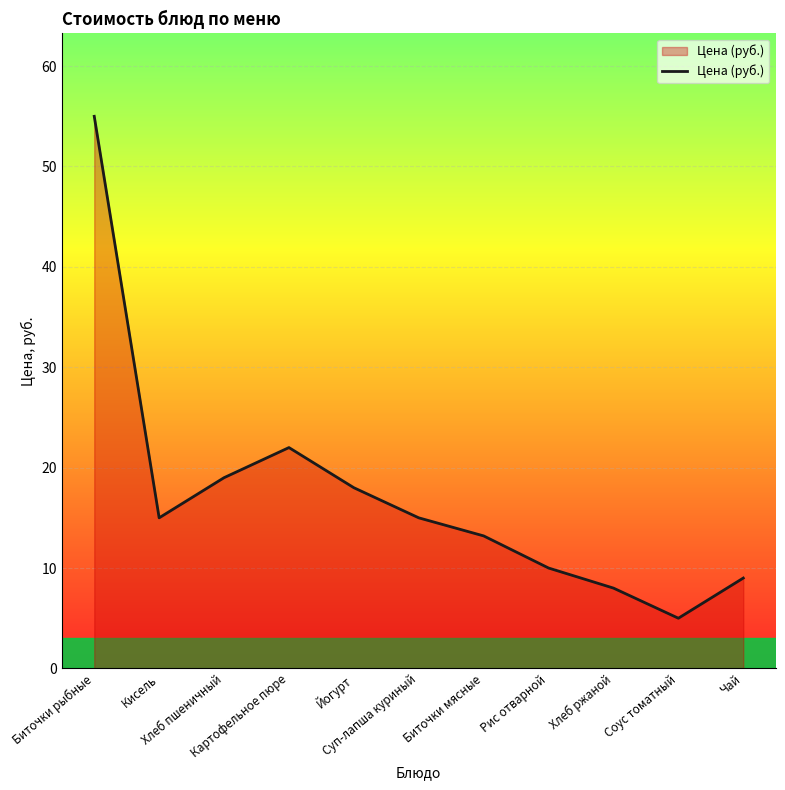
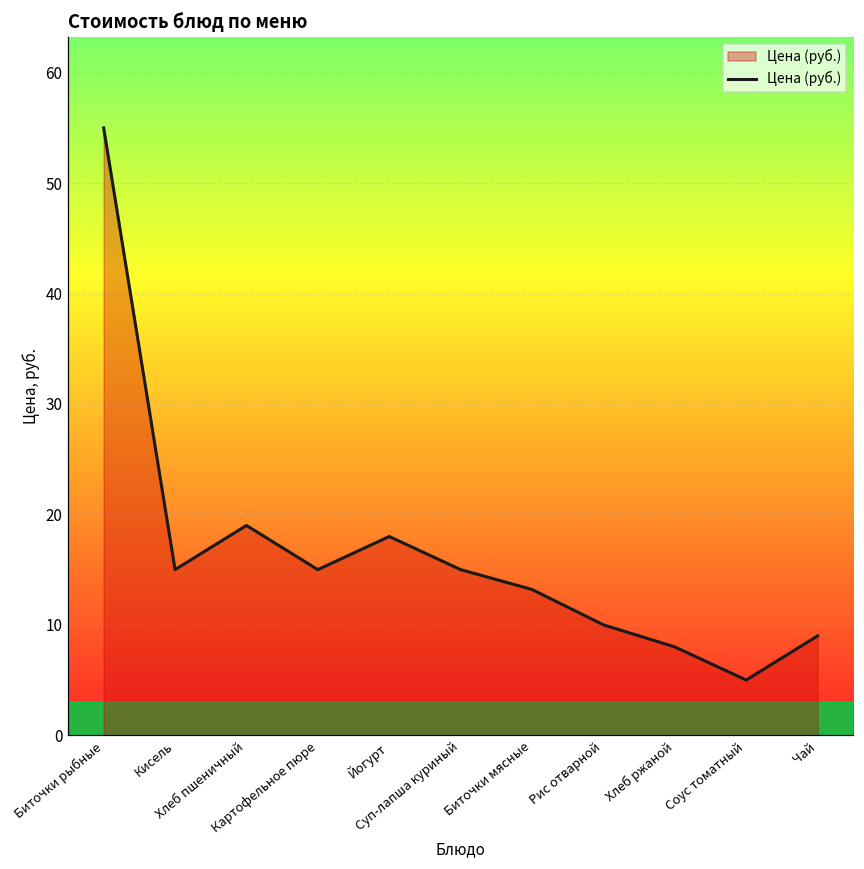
Картофельное пюре: 22 -> 15
